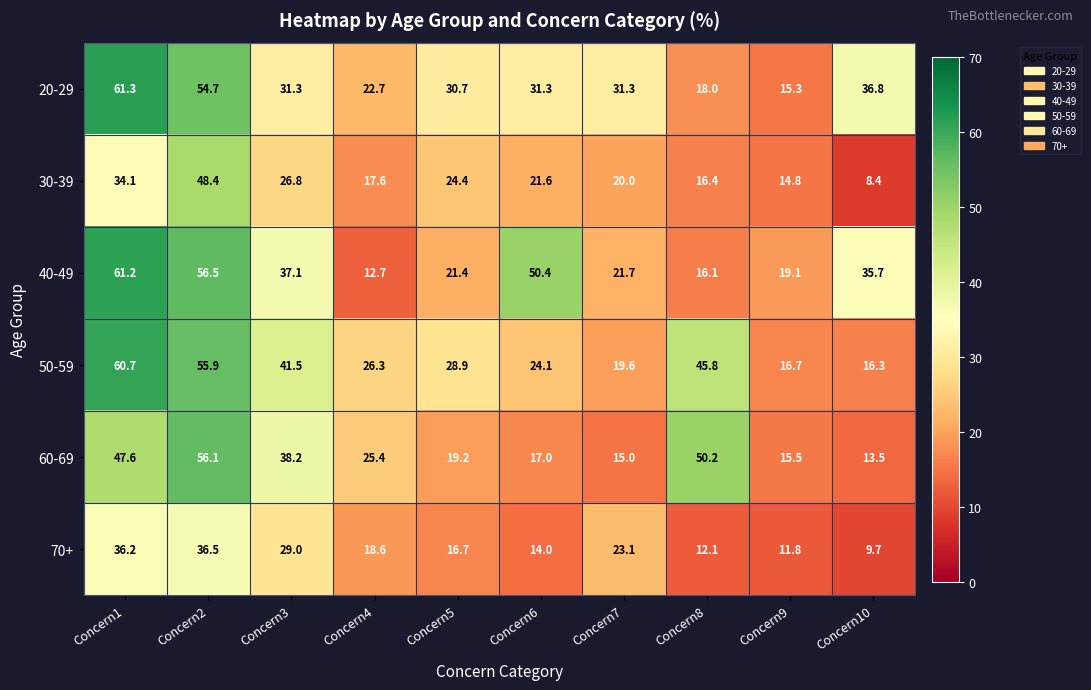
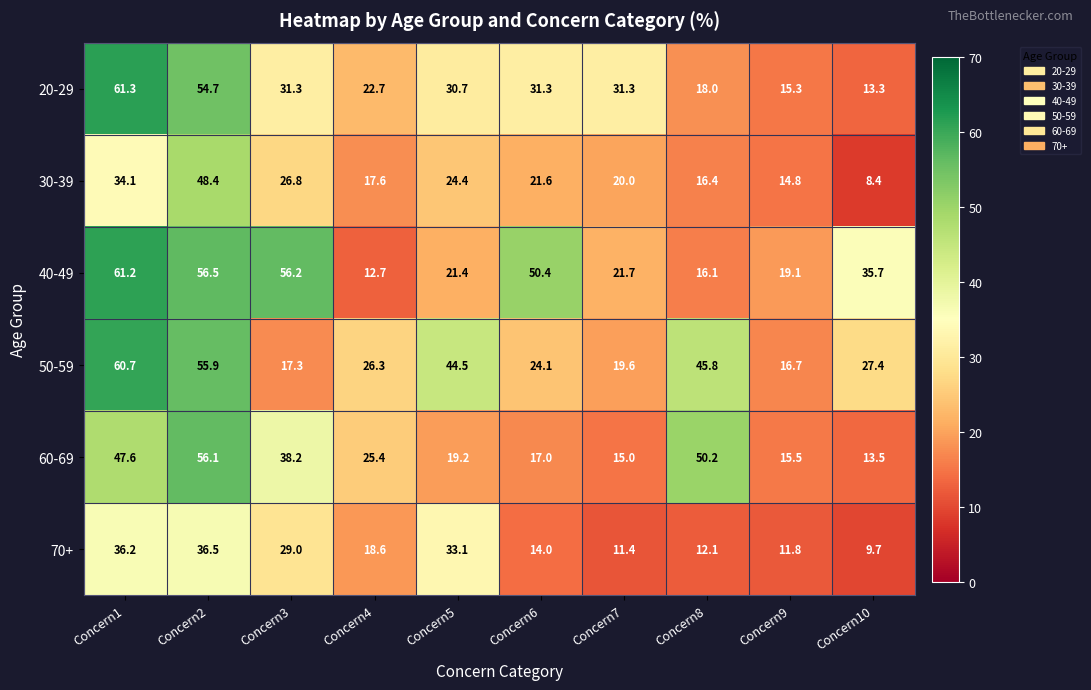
20-29, Concern10: 36.8 -> 13.3
40-49, Concern3: 37.1 -> 56.2
50-59, Concern3: 41.5 -> 17.3
50-59, Concern5: 28.9 -> 44.5
50-59, Concern10: 16.3 -> 27.4
70+, Concern5: 16.7 -> 33.1
70+, Concern7: 23.1 -> 11.4
